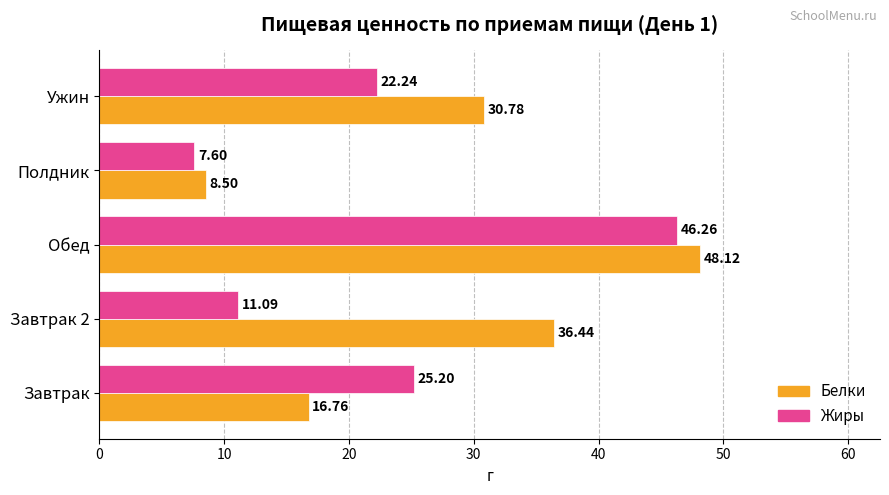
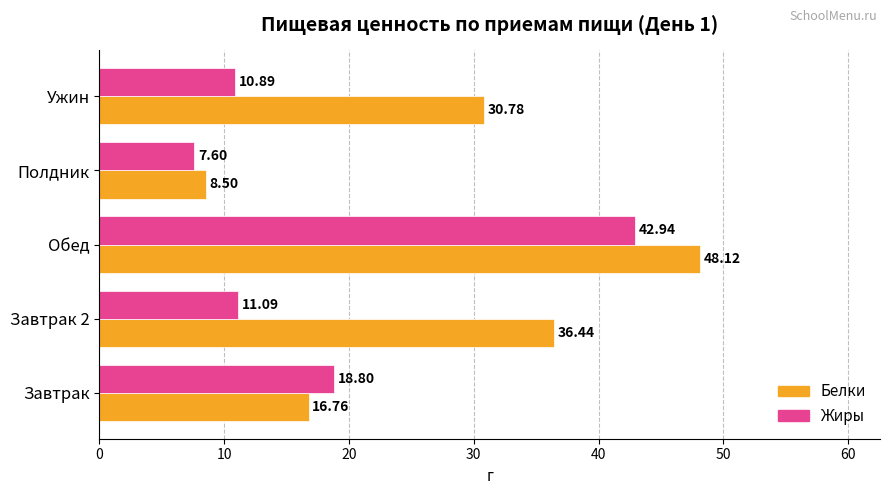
Жиры, Ужин: 22.24 -> 10.89
Жиры, Обед: 46.26 -> 42.94
Жиры, Завтрак: 25.20 -> 18.80
